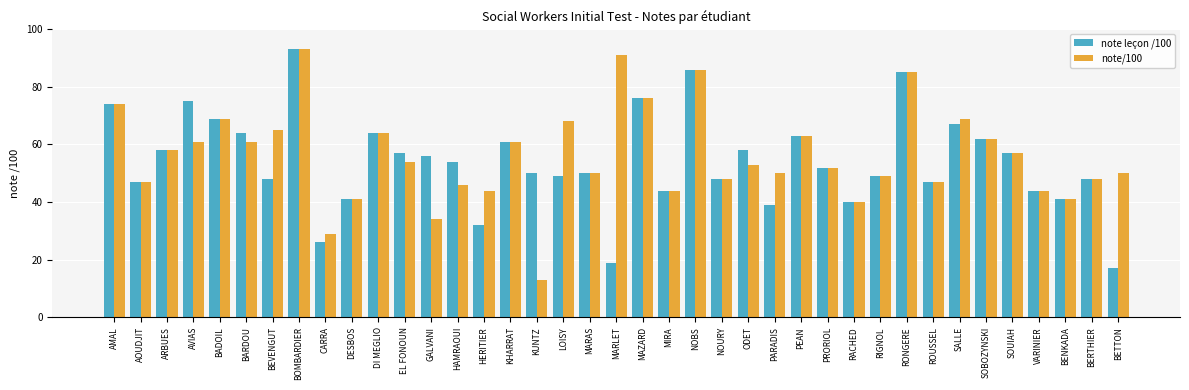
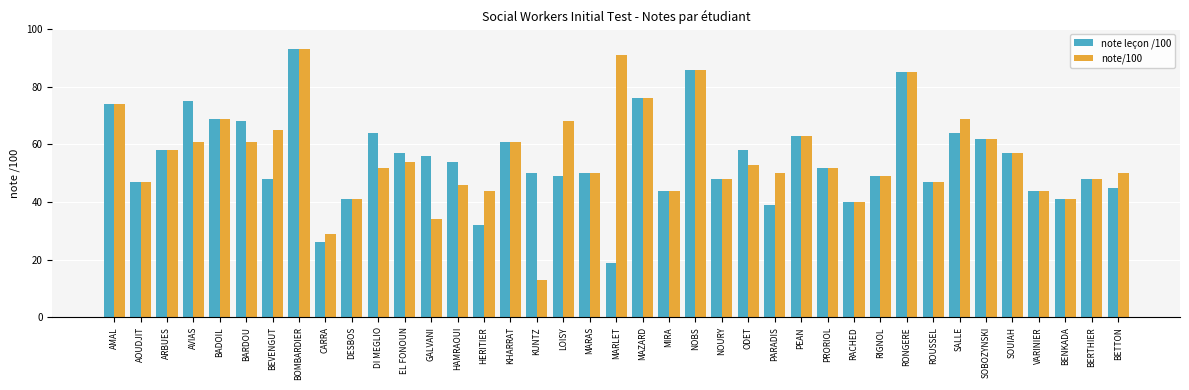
note leçon /100, BARDOU: 64 -> 68
note/100, DI MEGLIO: 64 -> 52
note leçon /100, SALLE: 67 -> 64
note leçon /100, BETTON: 17 -> 45
